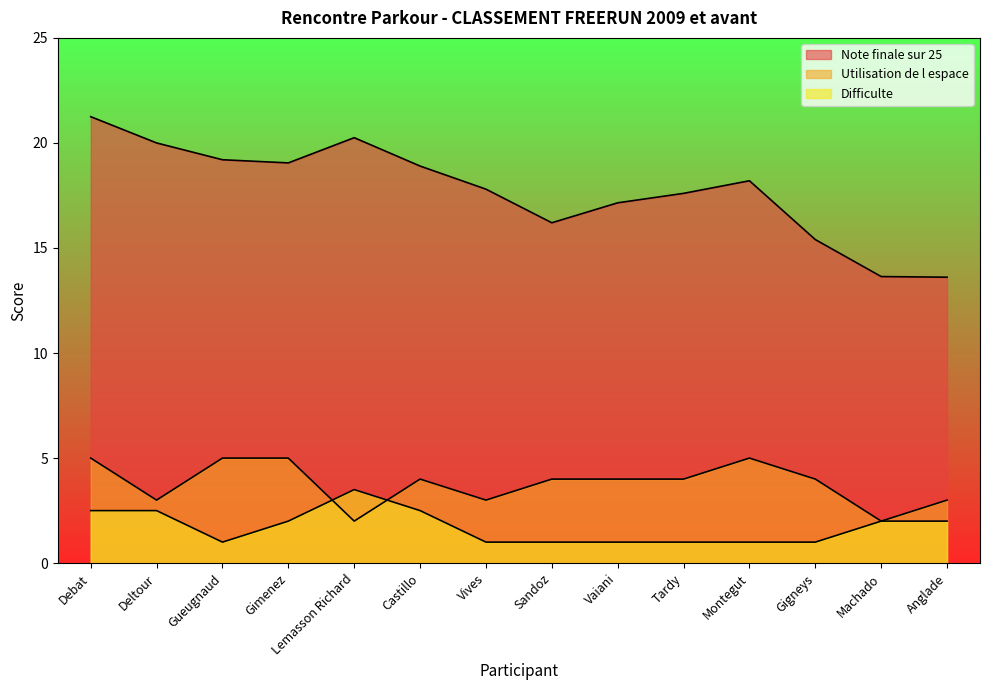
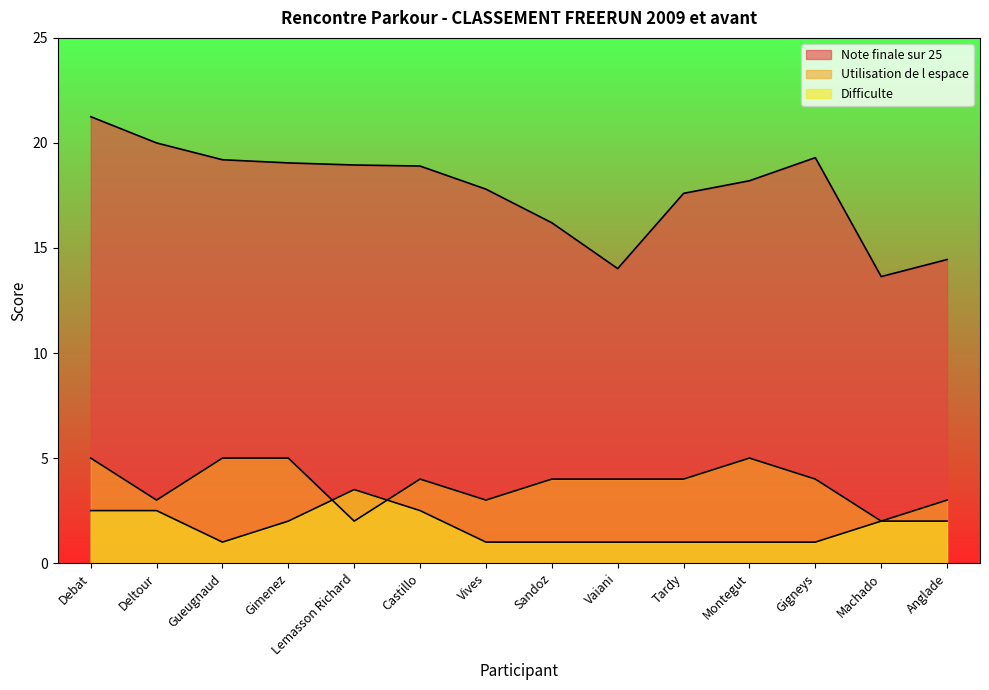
Note finale sur 25, Lemasson Richard: 20.3 -> 19.0
Note finale sur 25, Vaiani: 17.2 -> 14.0
Note finale sur 25, Gigneys: 15.4 -> 19.3
Note finale sur 25, Anglade: 13.6 -> 14.5
